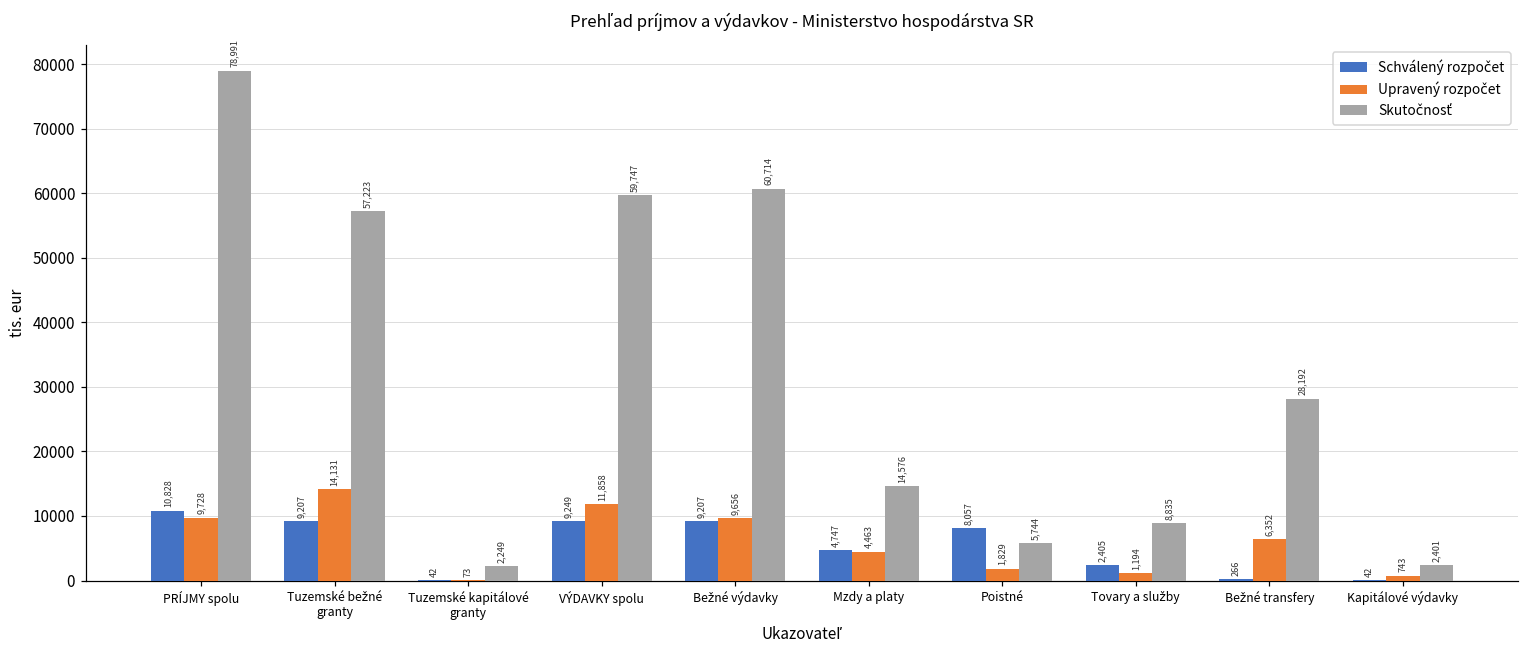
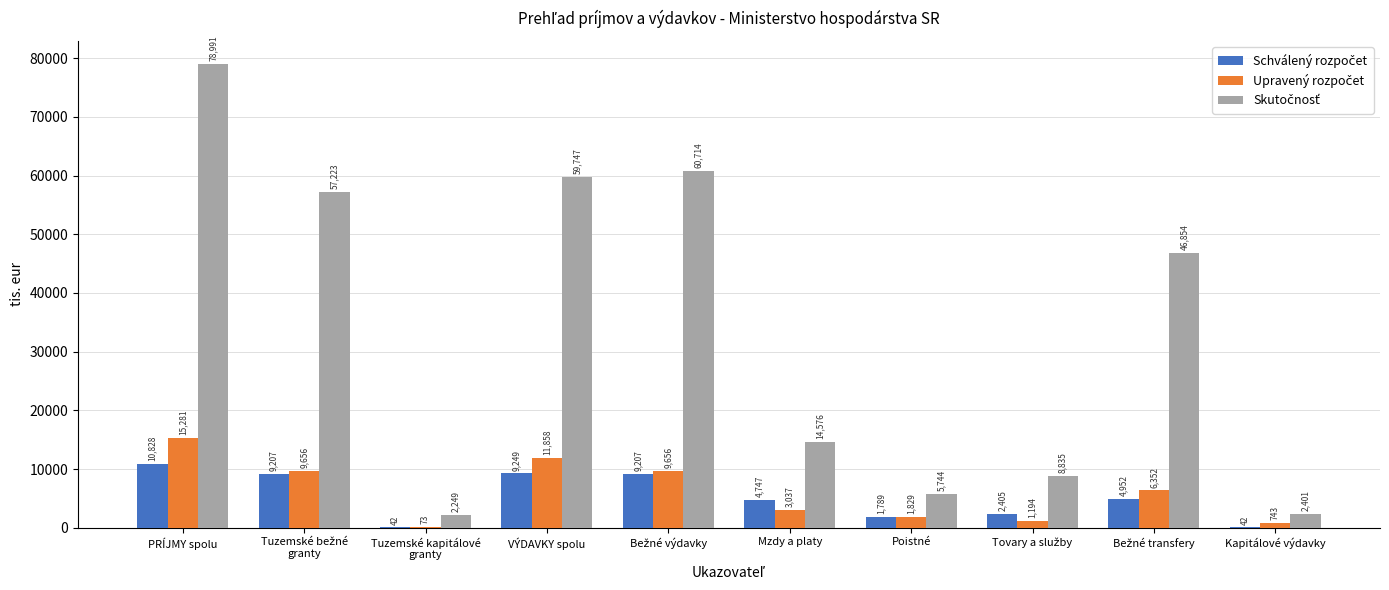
Upravený rozpočet, PRÍJMY spolu: 9,728 -> 15,281
Upravený rozpočet, Tuzemské bežné granty: 14,131 -> 9,656
Upravený rozpočet, Mzdy a platy: 4,463 -> 3,037
Schválený rozpočet, Poistné: 8,057 -> 1,789
Schválený rozpočet, Bežné transfery: 266 -> 4,952
Skutočnosť, Bežné transfery: 28,192 -> 46,854
